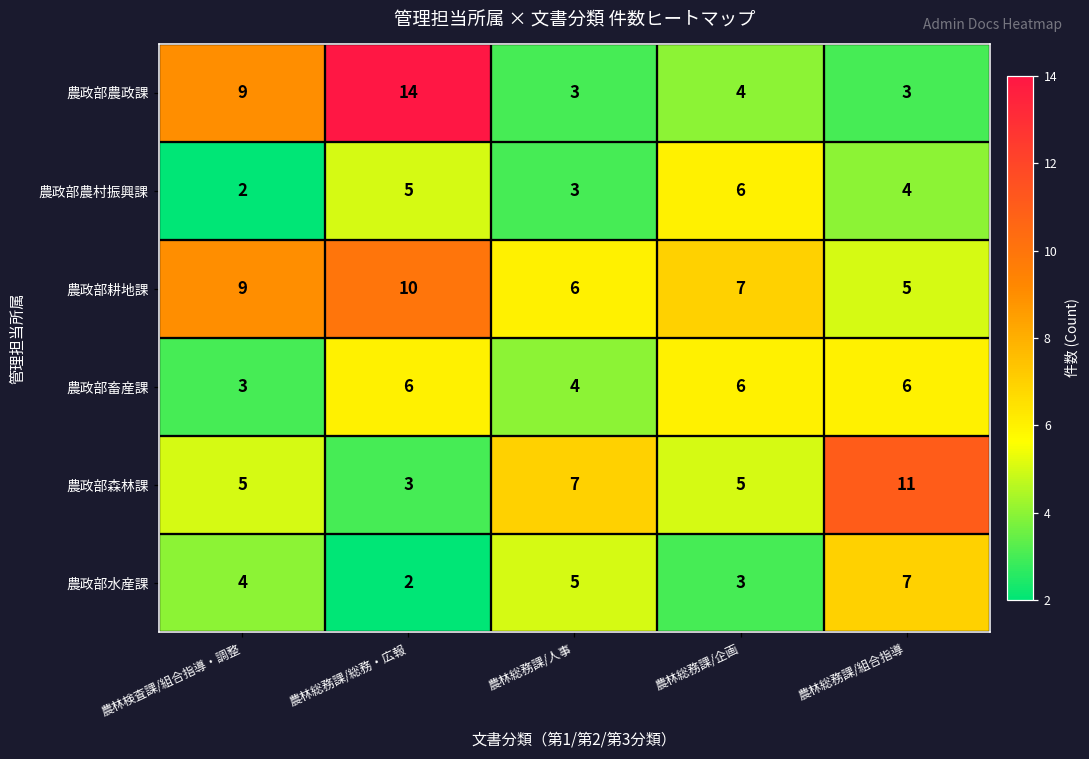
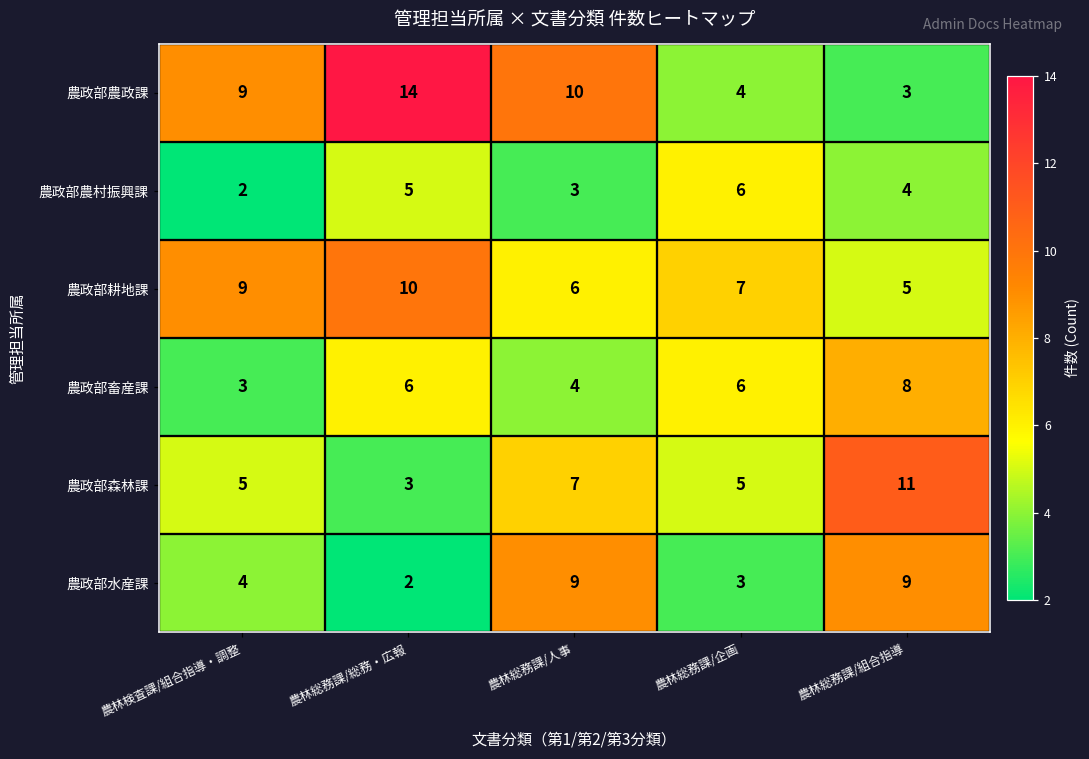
農政部農政課, 農林総務課/人事: 3 -> 10
農政部畜産課, 農林総務課/組合指導: 6 -> 8
農政部水産課, 農林総務課/人事: 5 -> 9
農政部水産課, 農林総務課/組合指導: 7 -> 9
